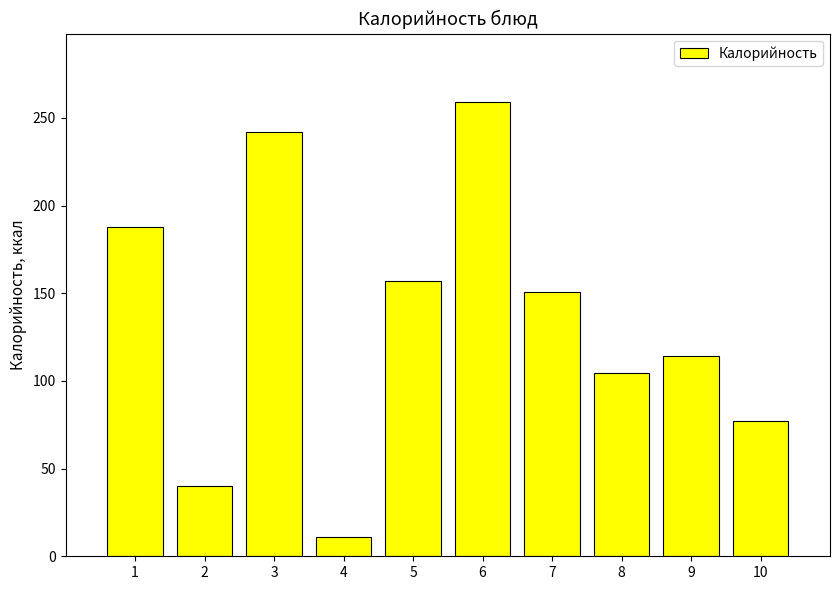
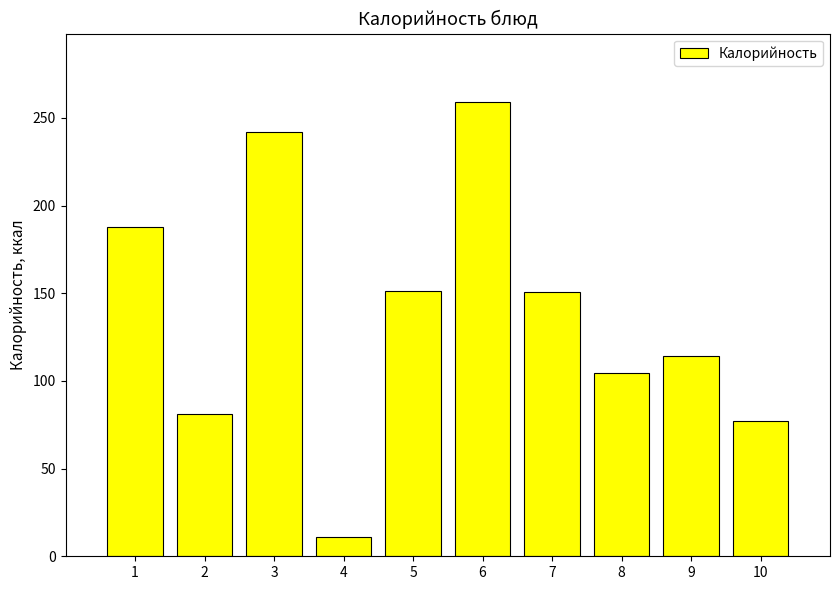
2: 40 -> 81
5: 157 -> 152
